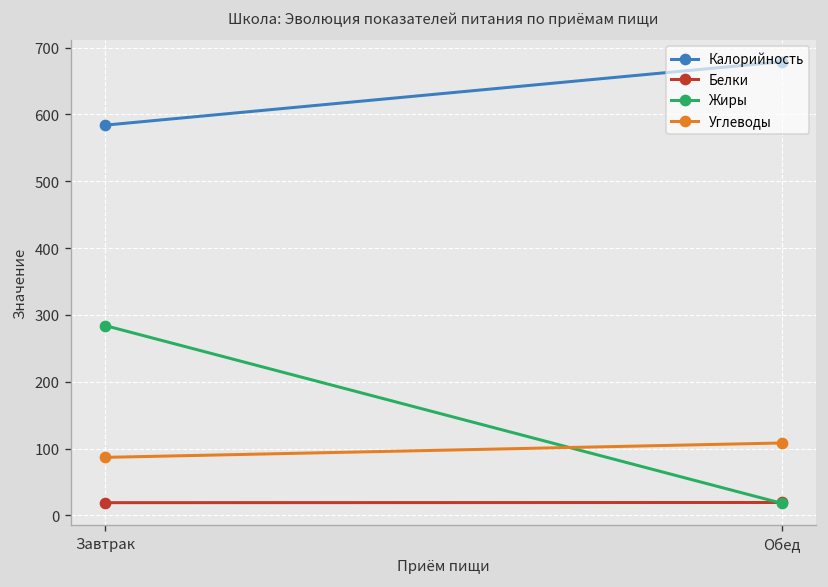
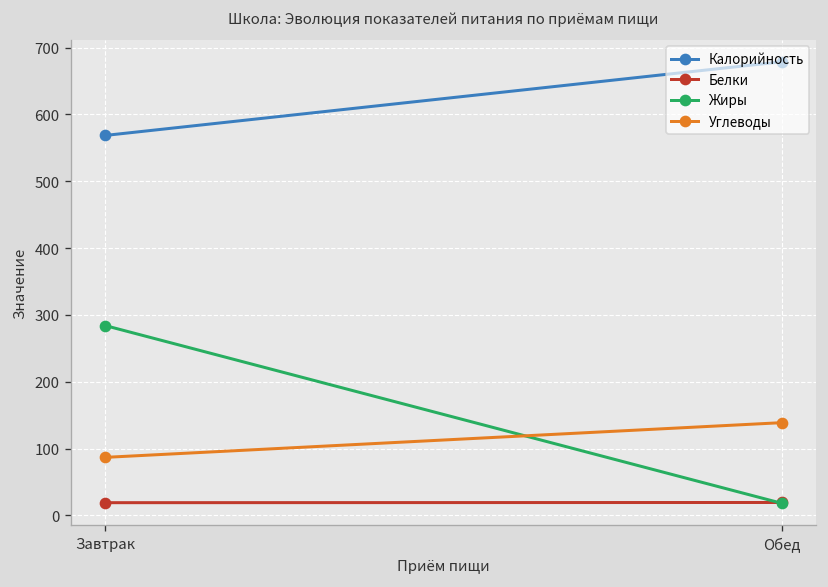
Калорийность, Завтрак: 580 -> 570
Углеводы, Обед: 110 -> 140
